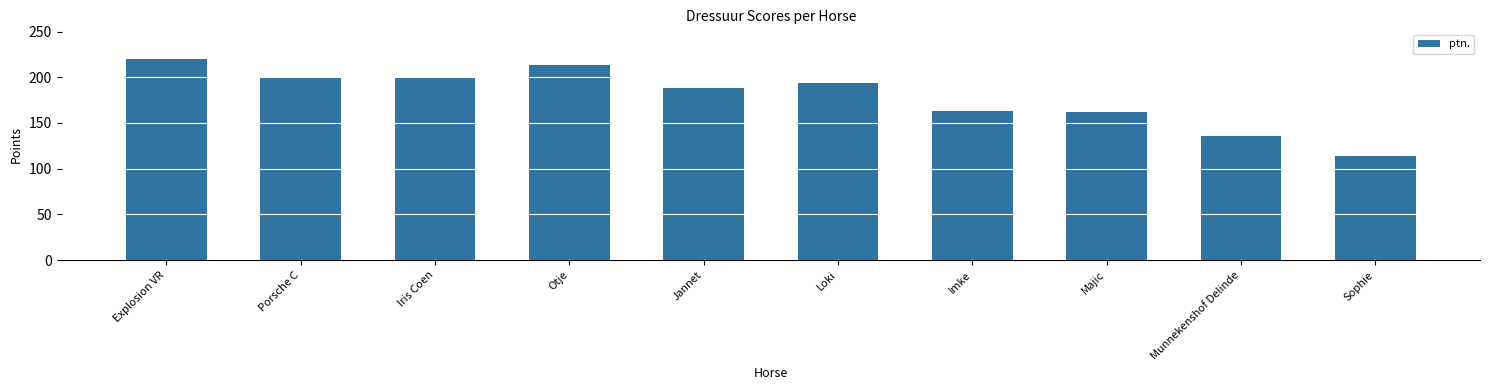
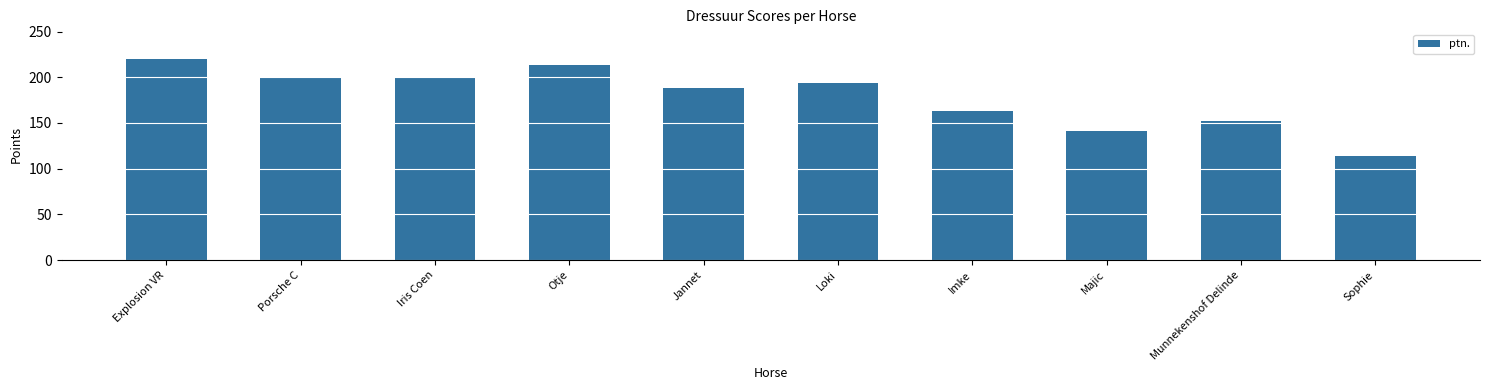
Majic: 160 -> 140
Munnekenshof Delinde: 140 -> 150
